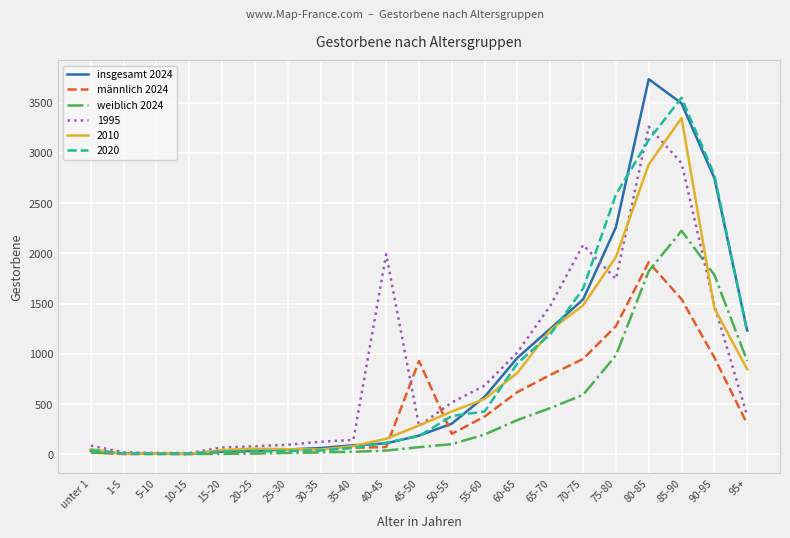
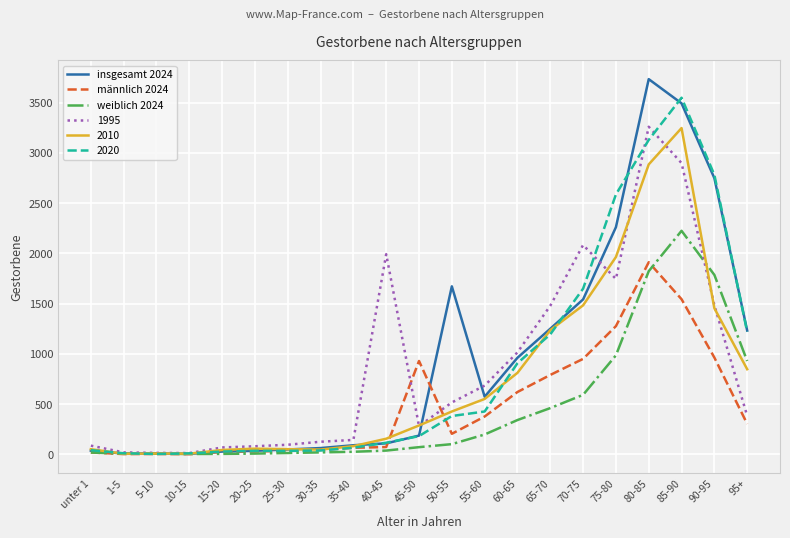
insgesamt 2024, 50-55: 310 -> 1670
2010, 85-90: 3350 -> 3250
